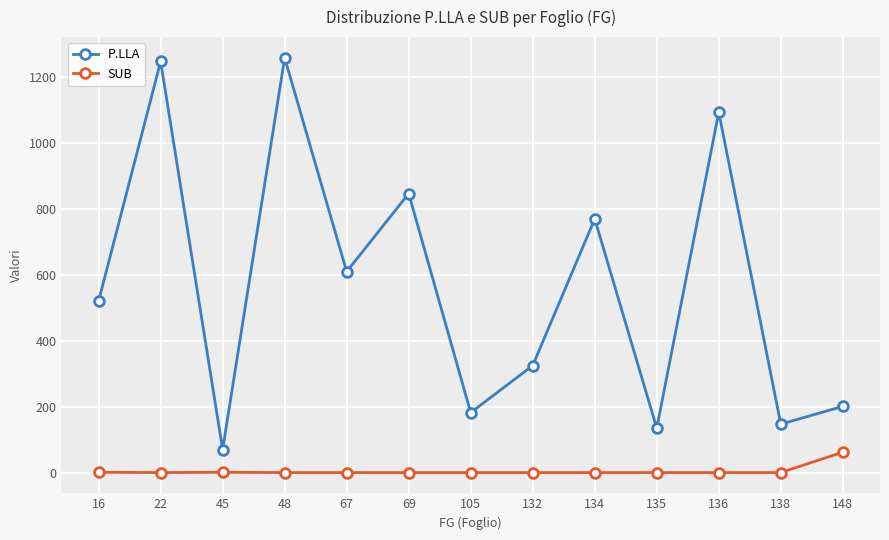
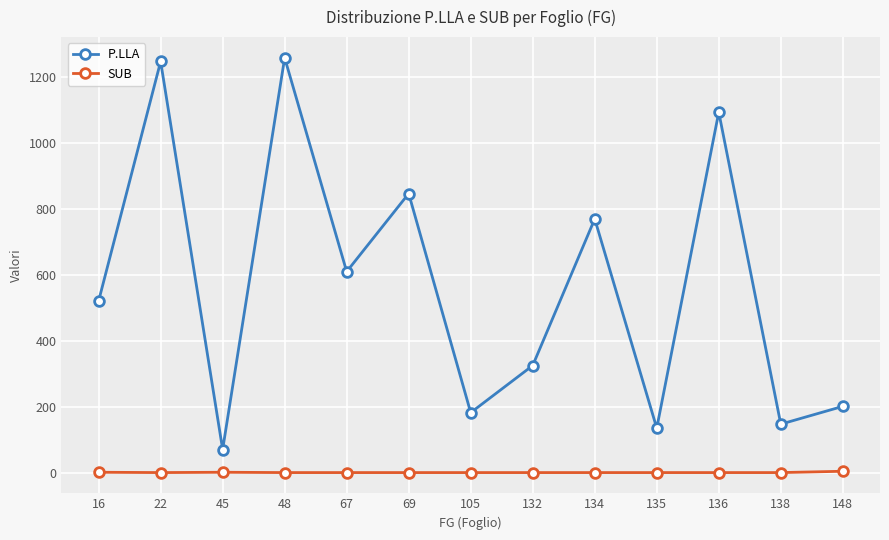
SUB, 148: 60 -> 0
